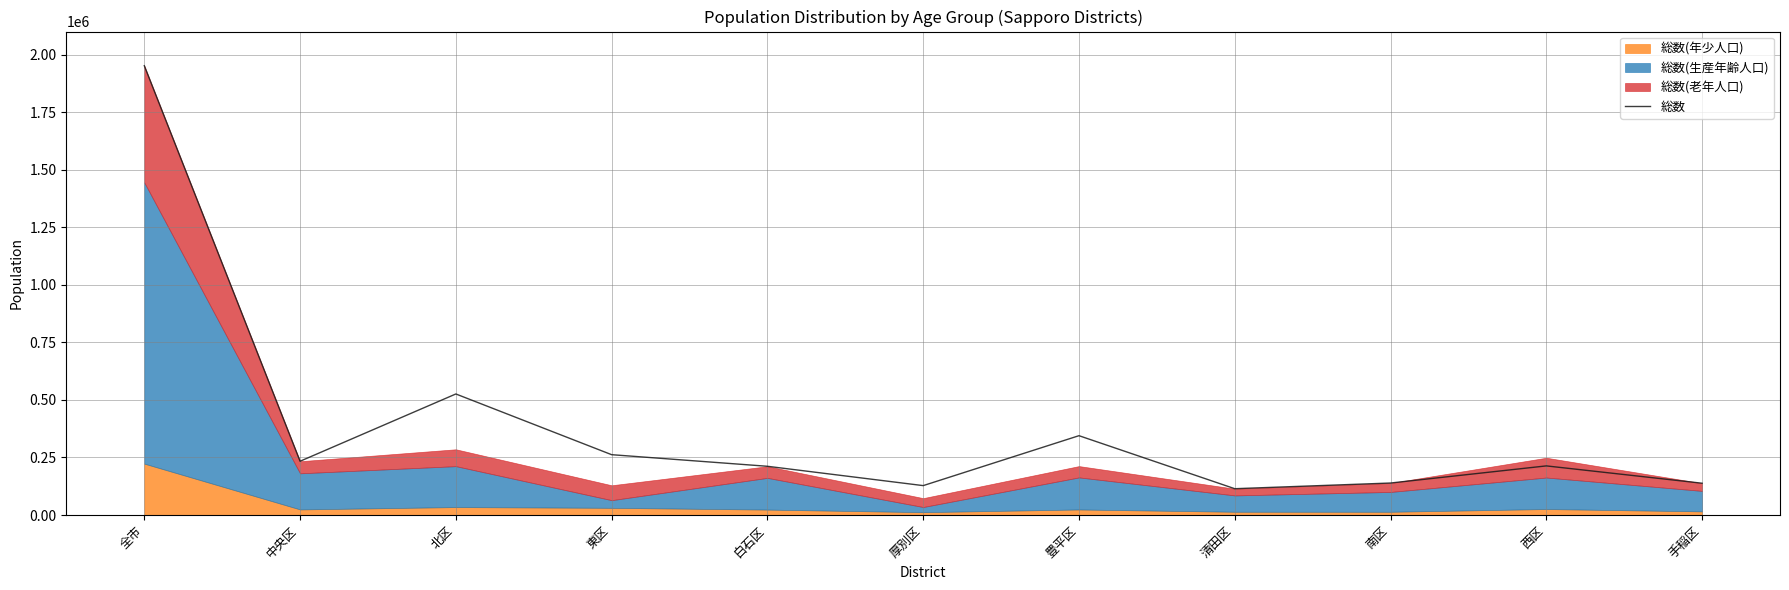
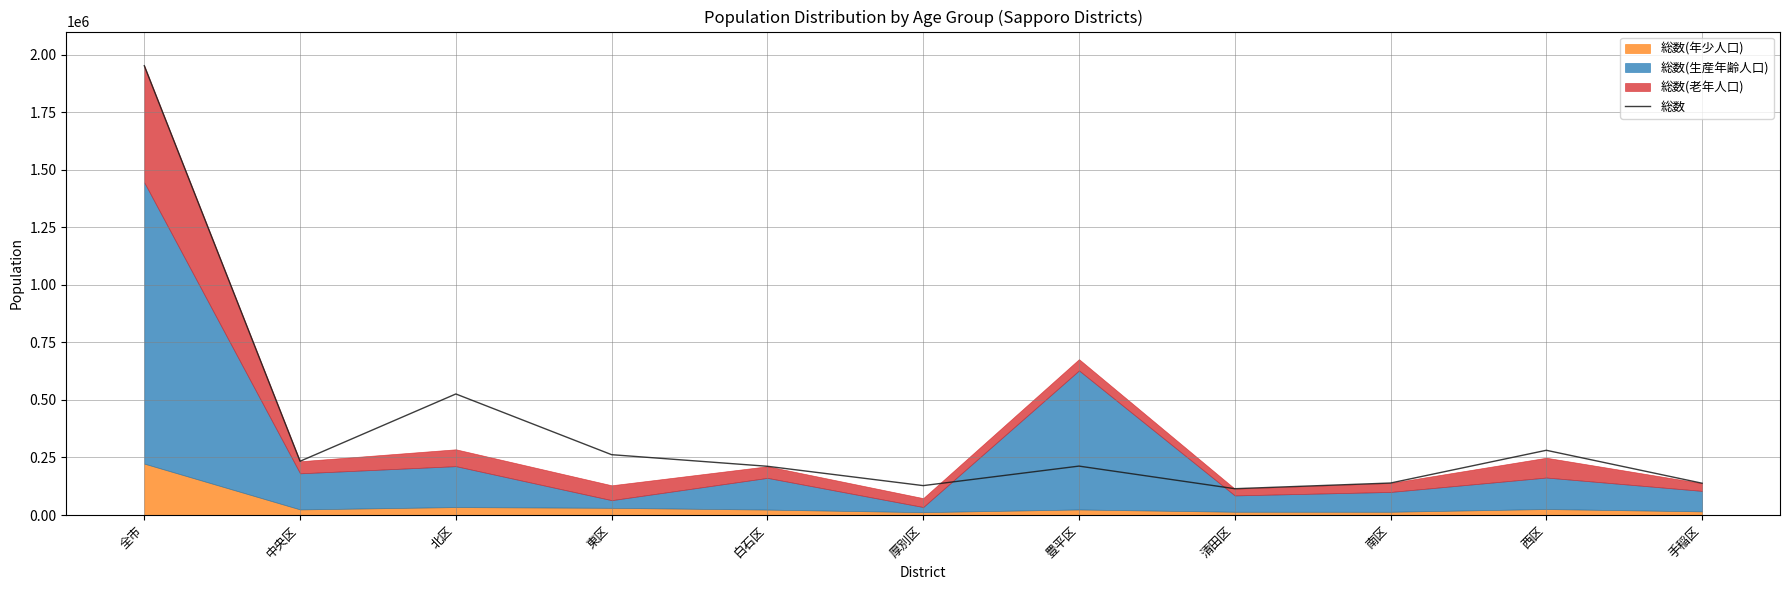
総数, 豊平区: 340000 -> 210000
総数(生産年齢人口), 豊平区: 140000 -> 600000
総数, 西区: 210000 -> 280000
